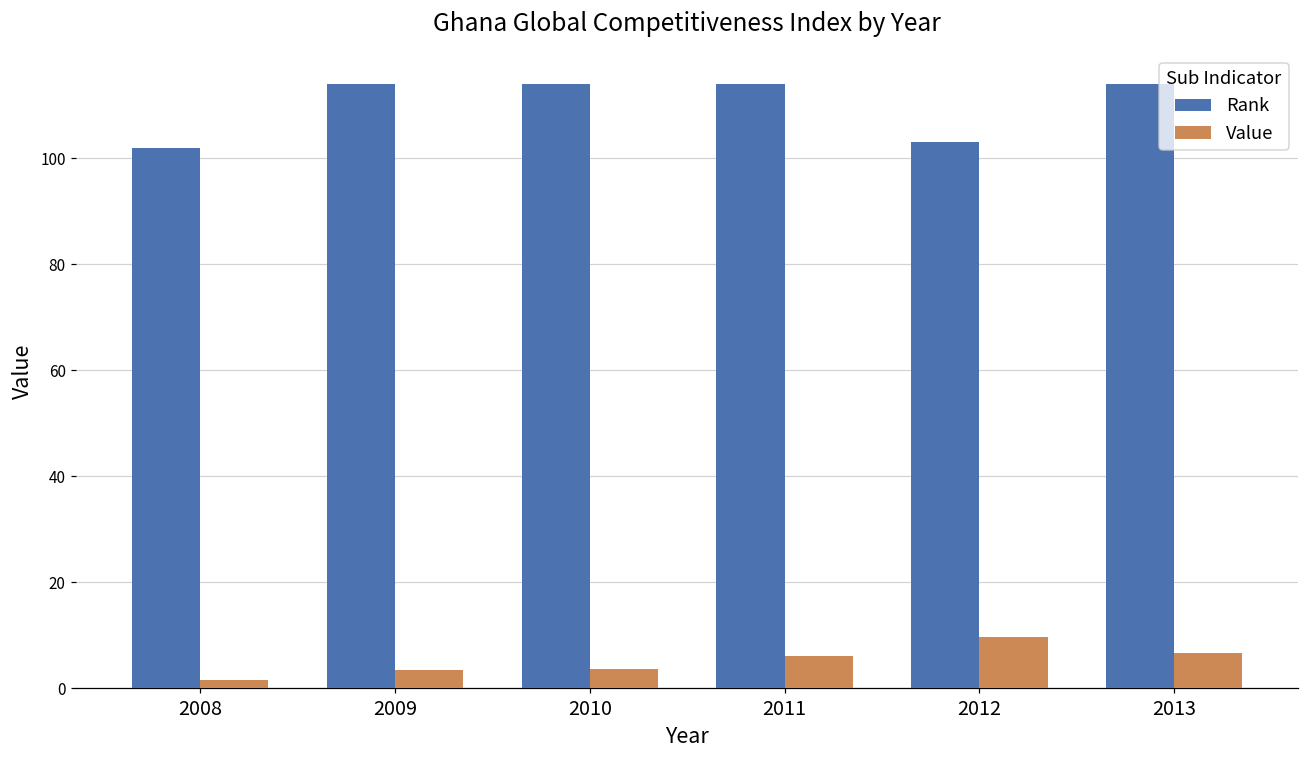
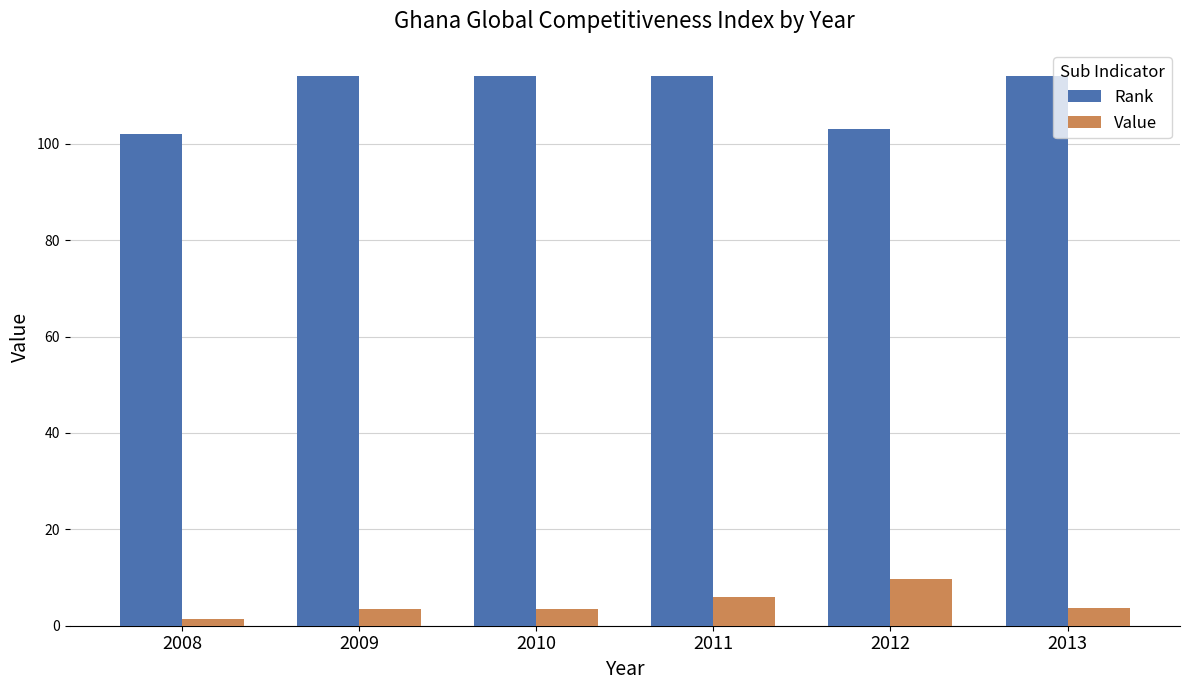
Value, 2013: 7 -> 4
